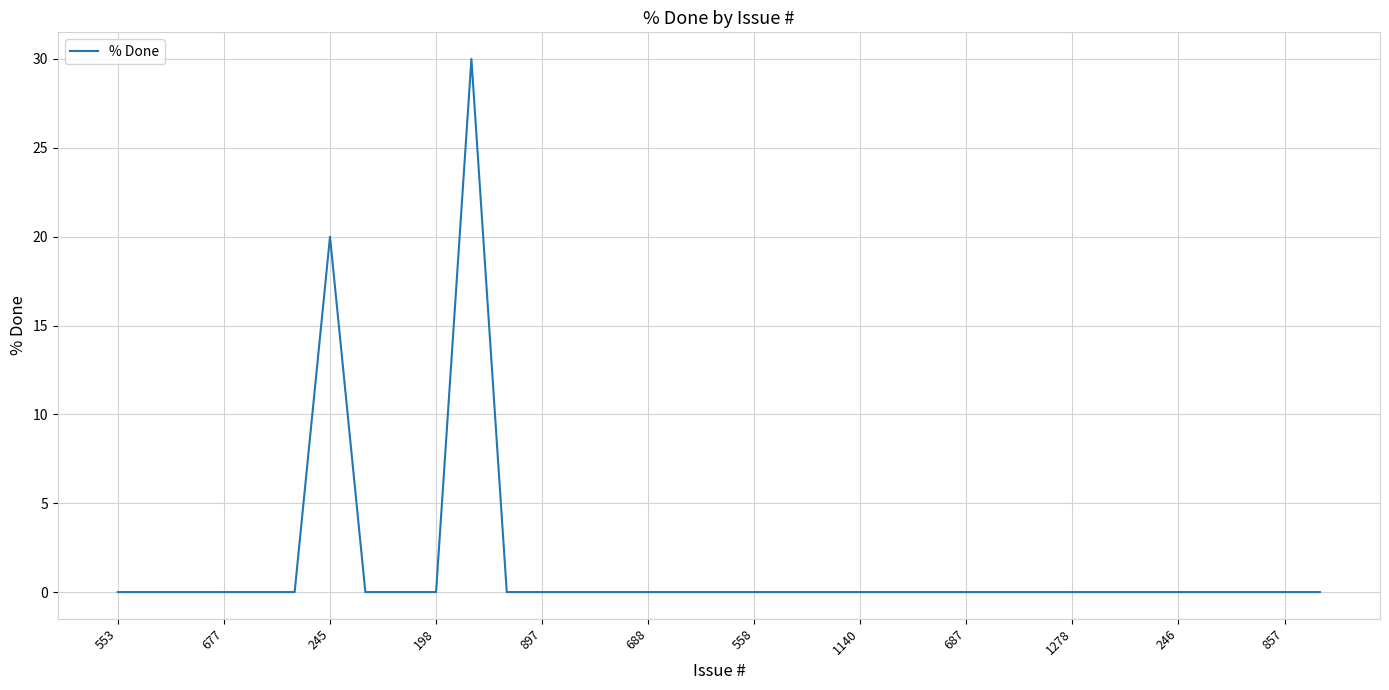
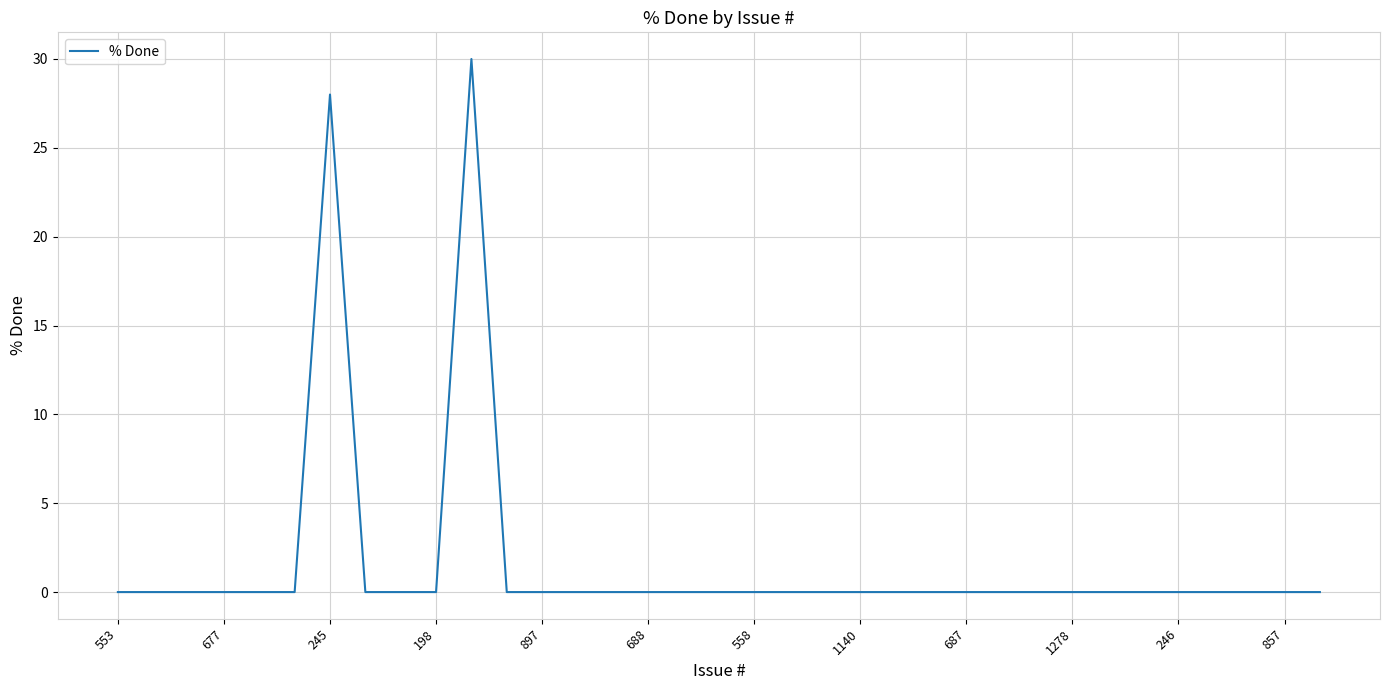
245: 20 -> 28
